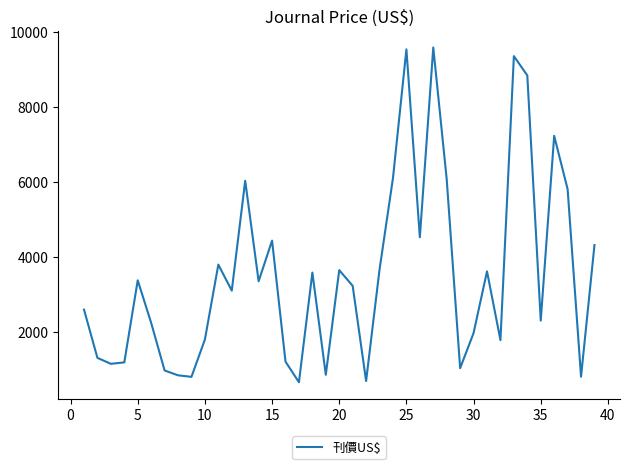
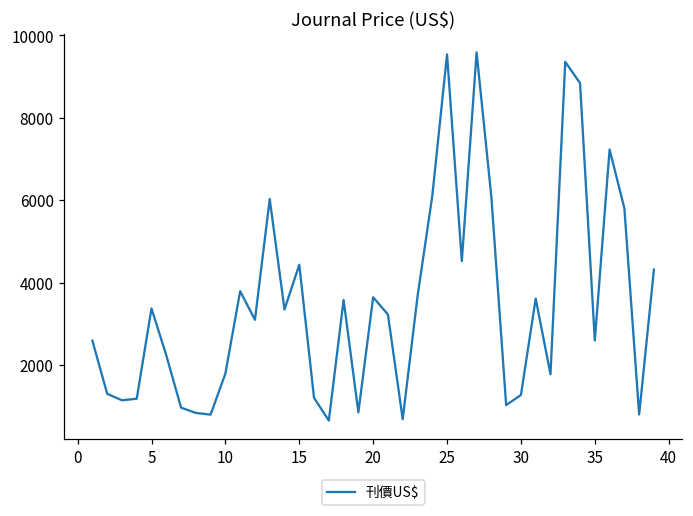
30: 2000 -> 1300
35: 2300 -> 2600
